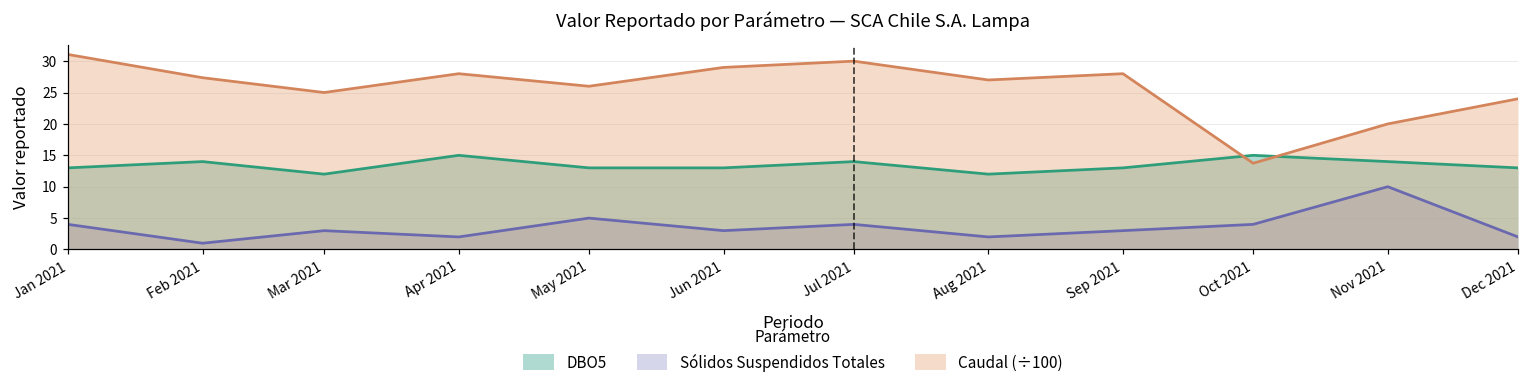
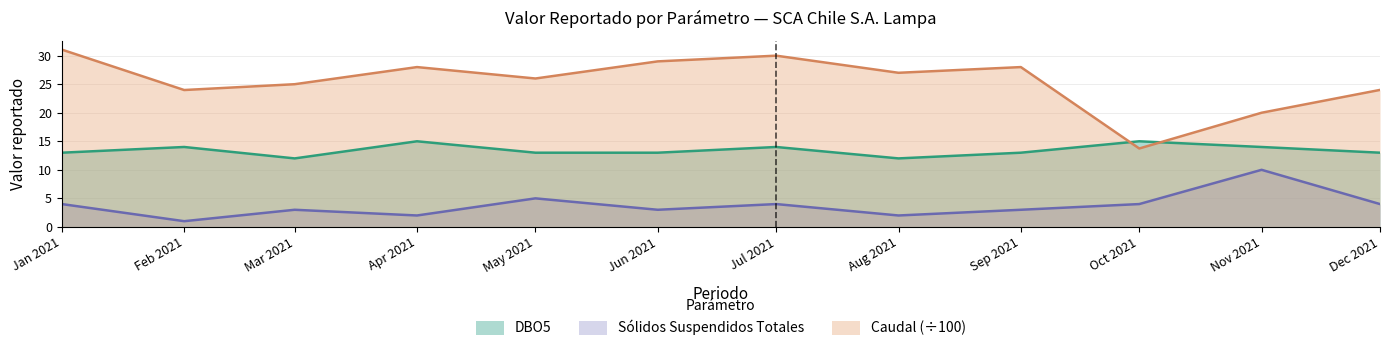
Caudal (÷100), Feb 2021: 27 -> 24
Sólidos Suspendidos Totales, Dec 2021: 2 -> 4
